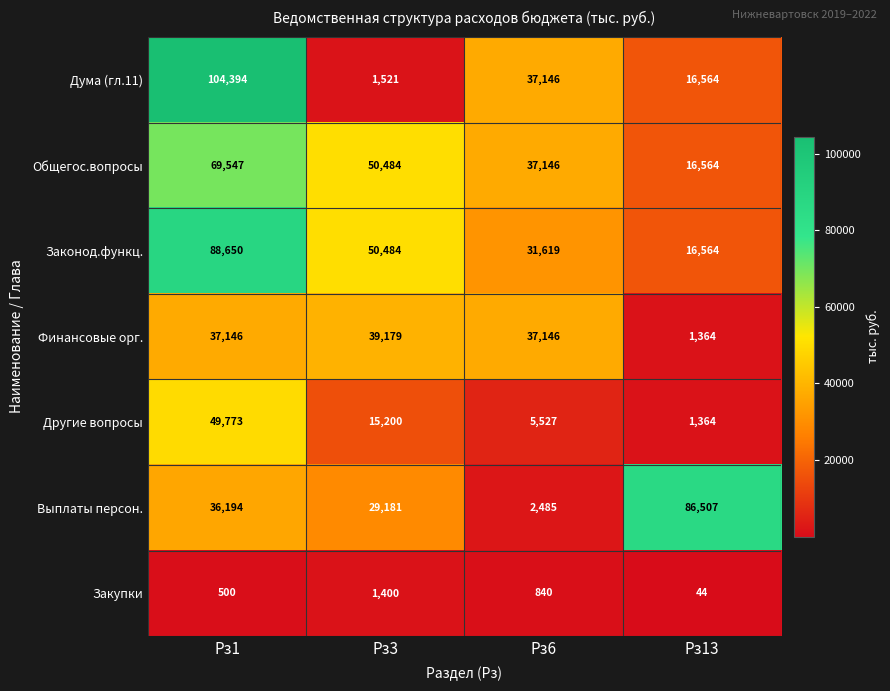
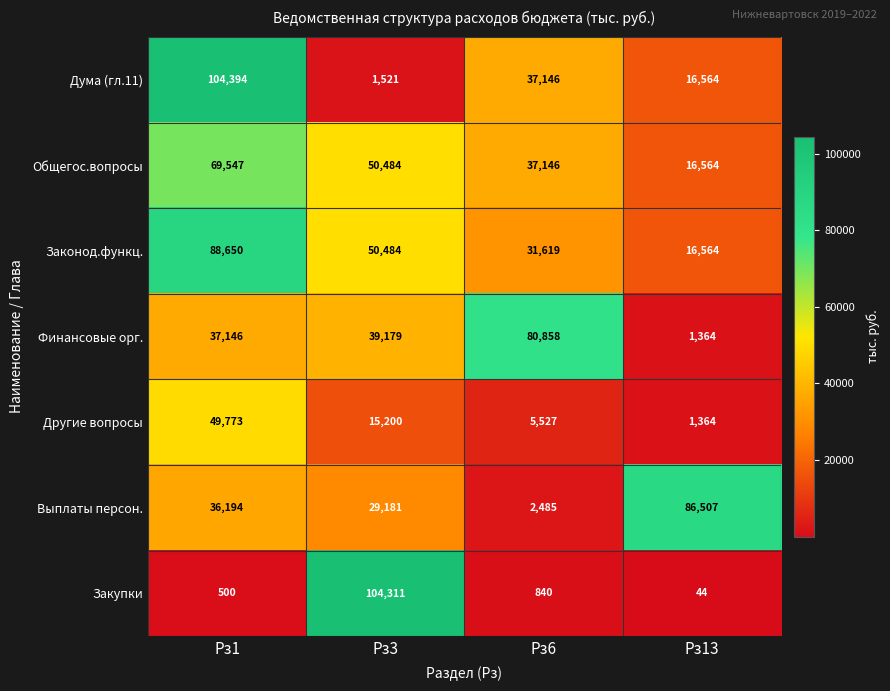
Финансовые орг., Рз6: 37,146 -> 80,858
Закупки, Рз3: 1,400 -> 104,311
